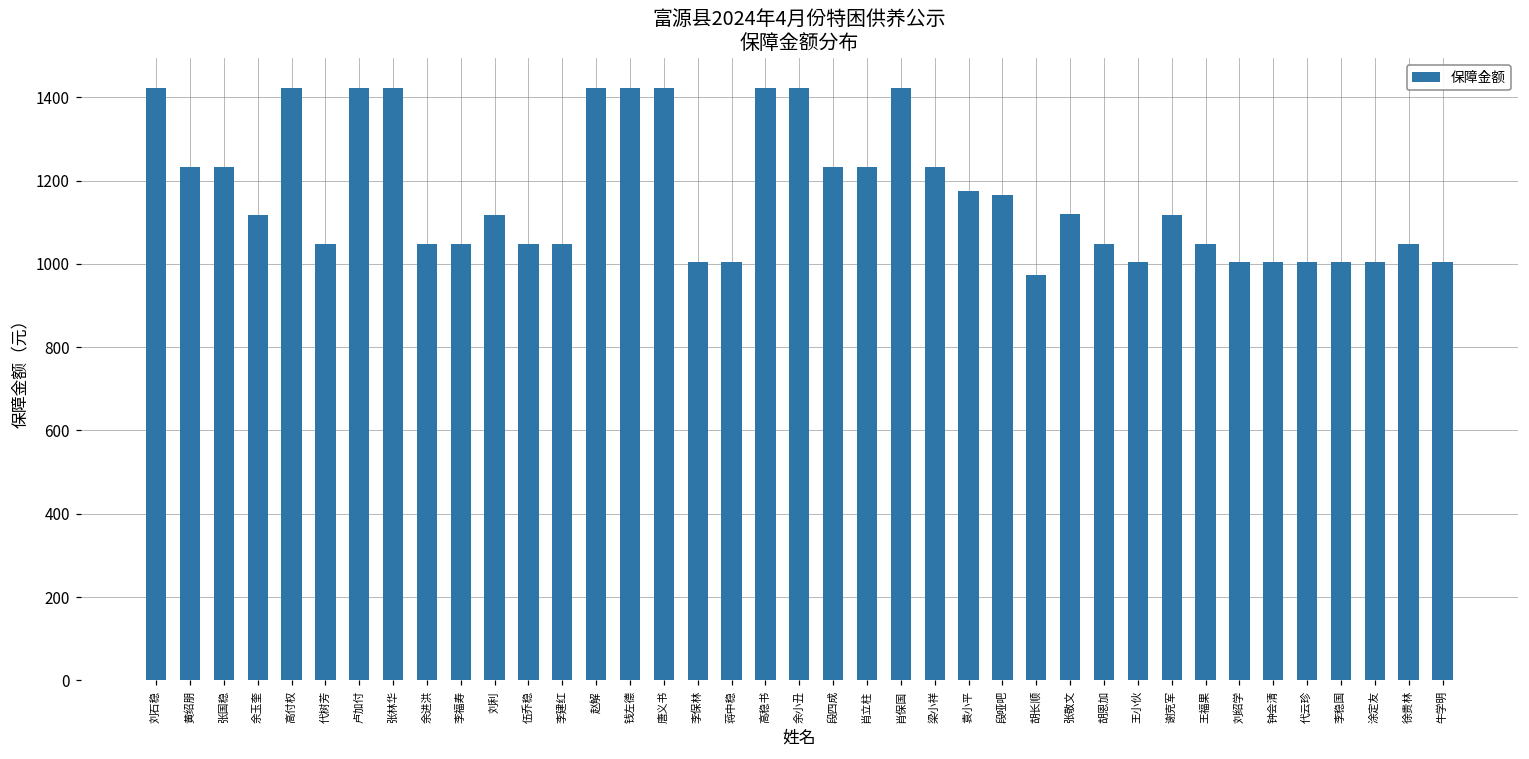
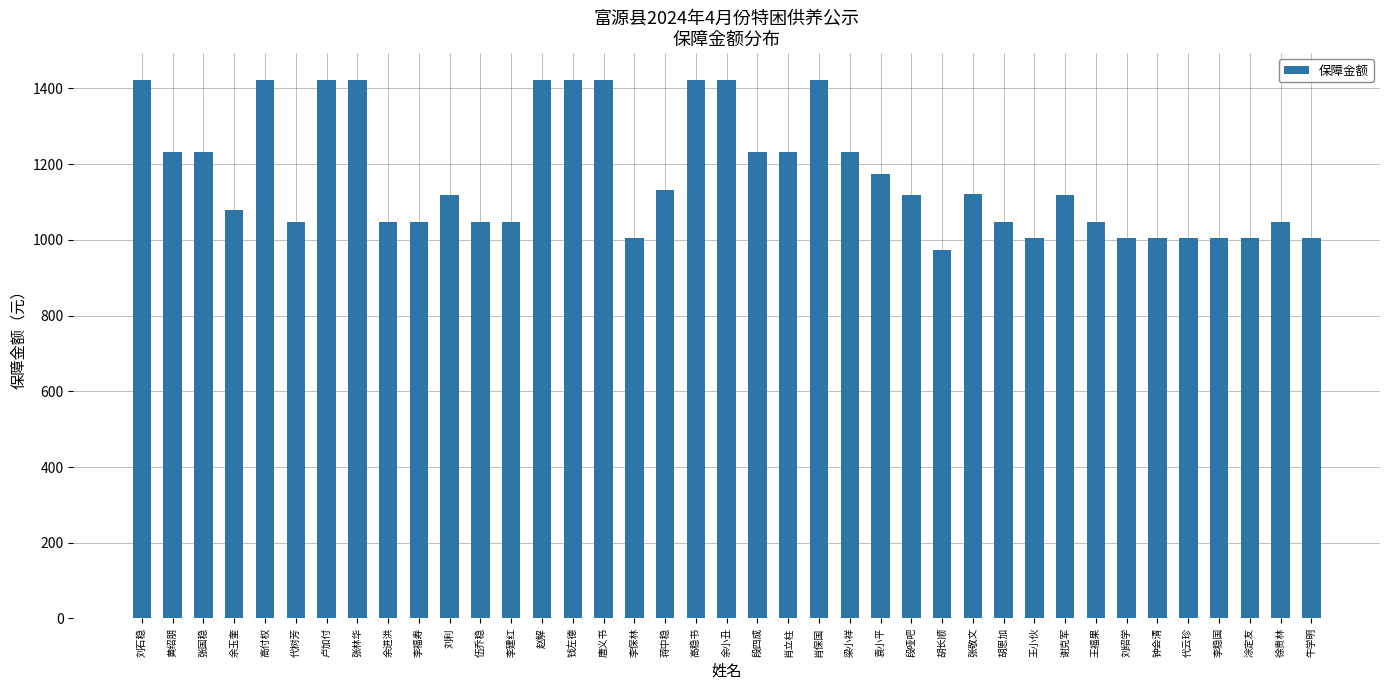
余玉奎: 1120 -> 1080
蒋中稳: 1000 -> 1130
段哑吧: 1170 -> 1120
